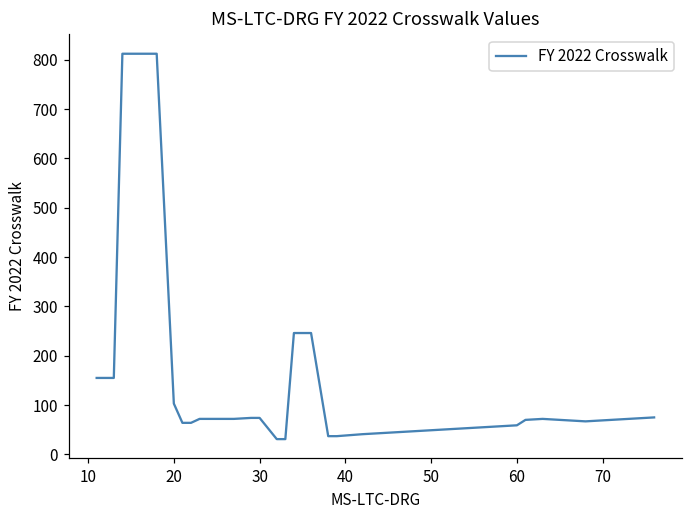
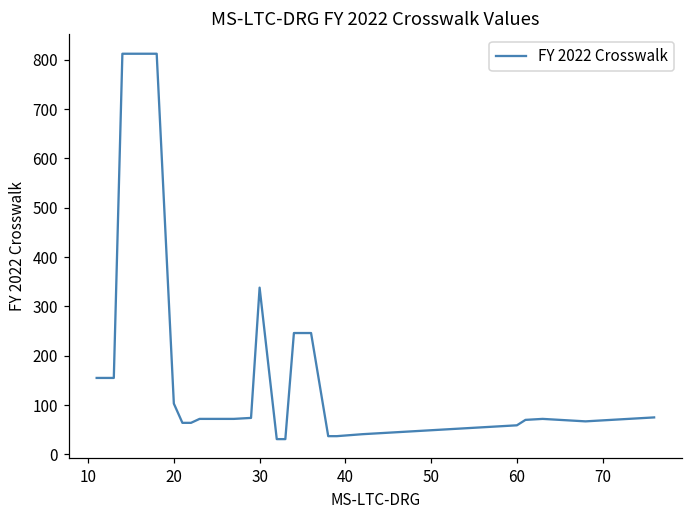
30: 70 -> 340
